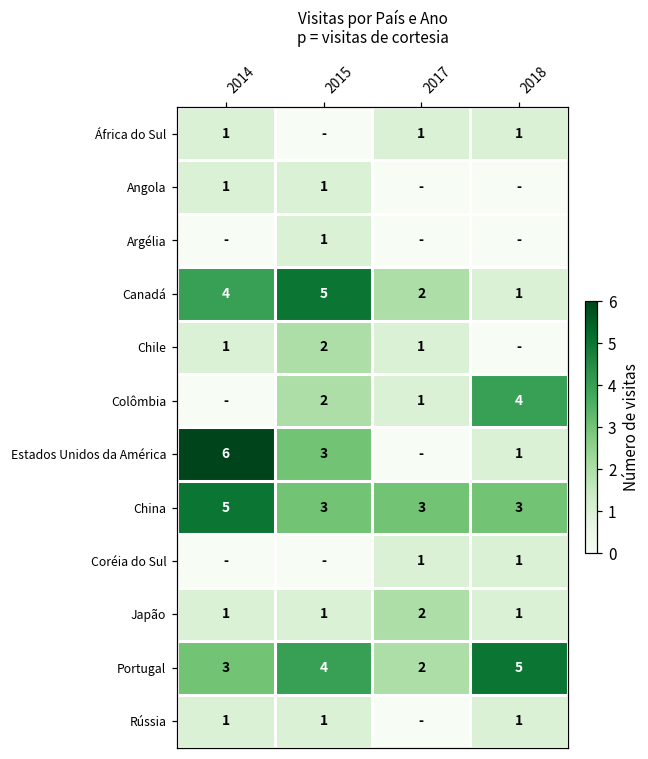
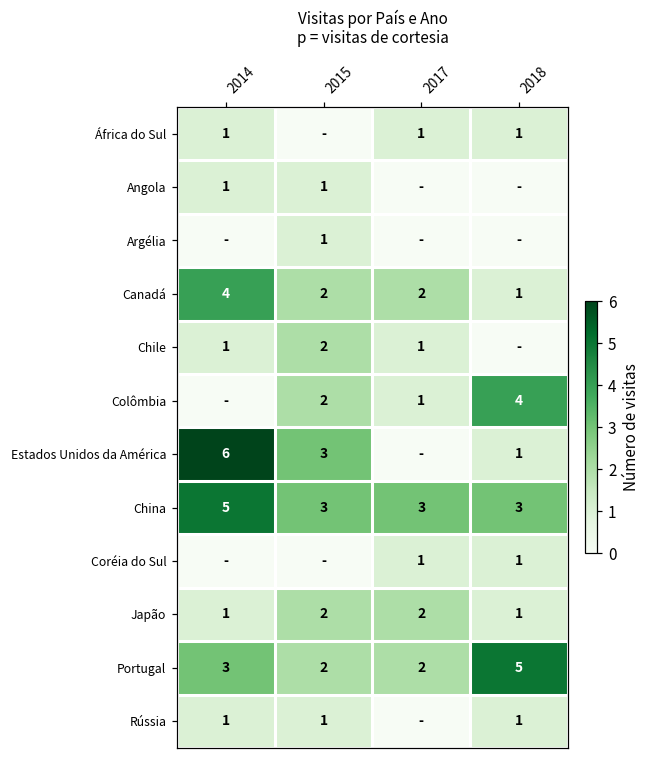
Canadá, 2015: 5 -> 2
Japão, 2015: 1 -> 2
Portugal, 2015: 4 -> 2
